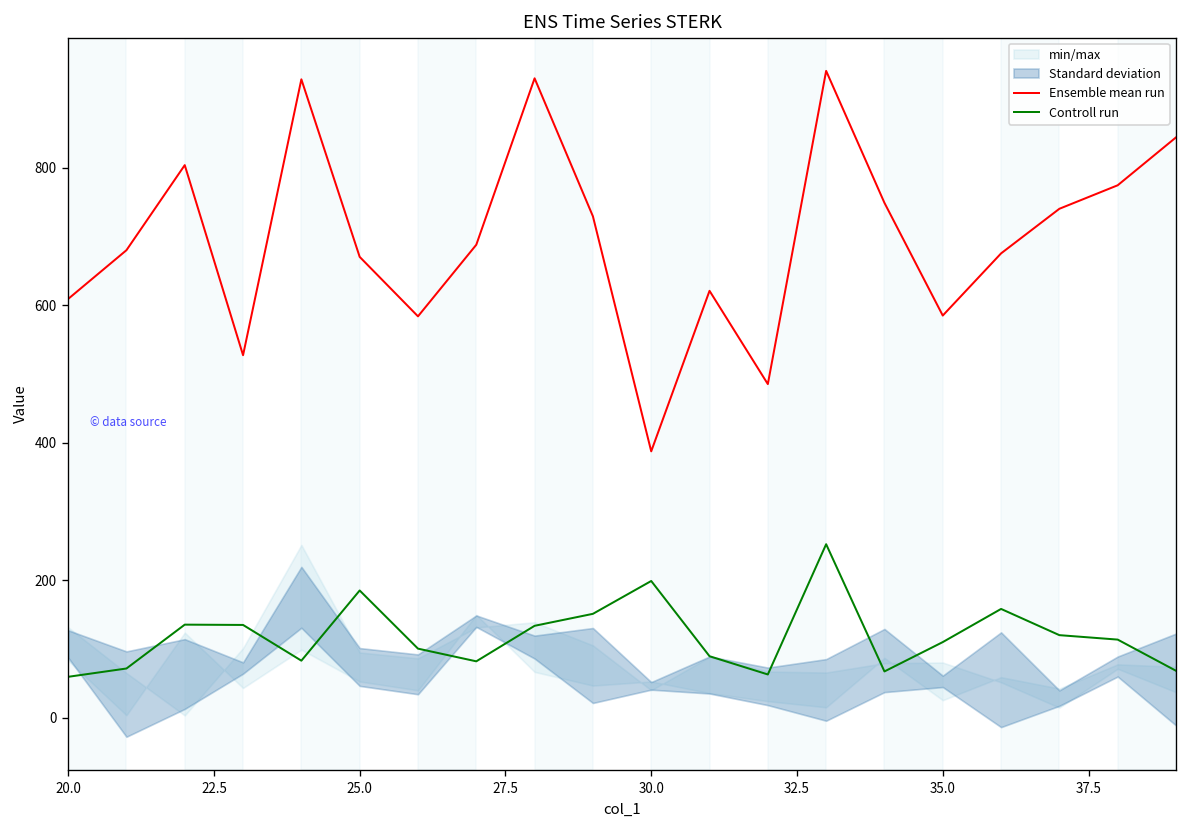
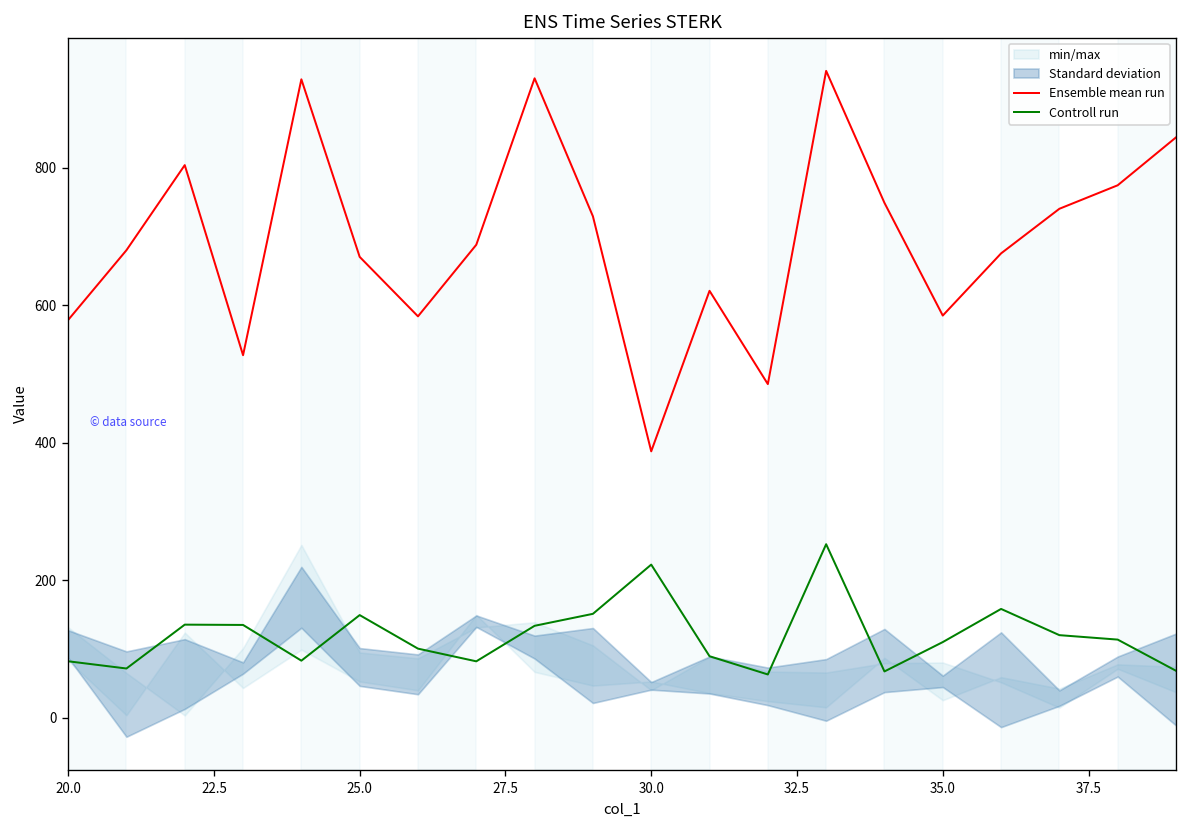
Ensemble mean run, 20.0: 610 -> 580
Controll run, 20.0: 60 -> 80
Controll run, 25.0: 190 -> 150
Controll run, 30.0: 200 -> 220
